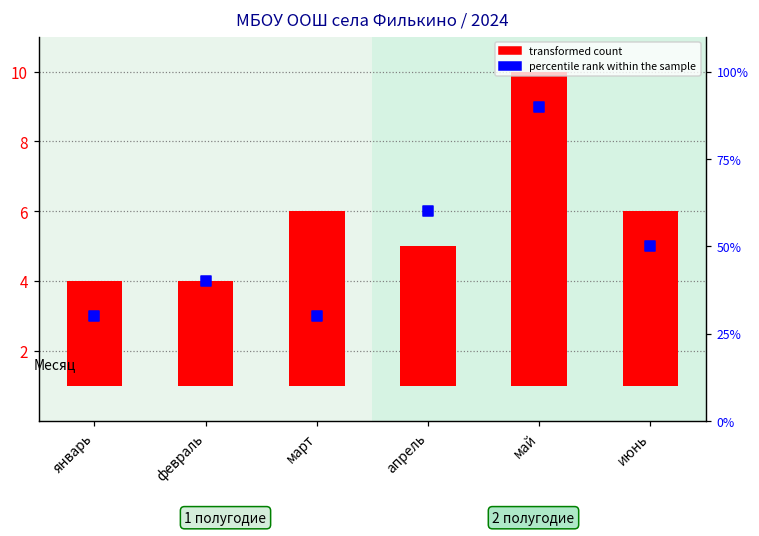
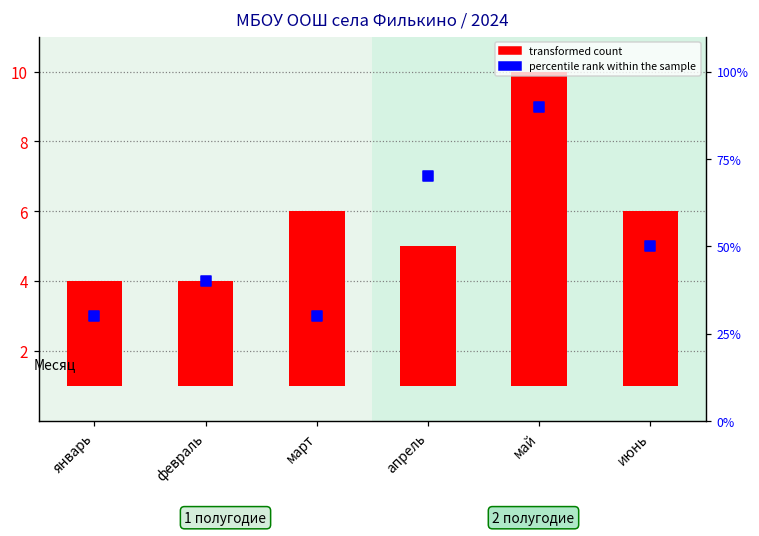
percentile rank within the sample, апрель: 60% -> 70%
